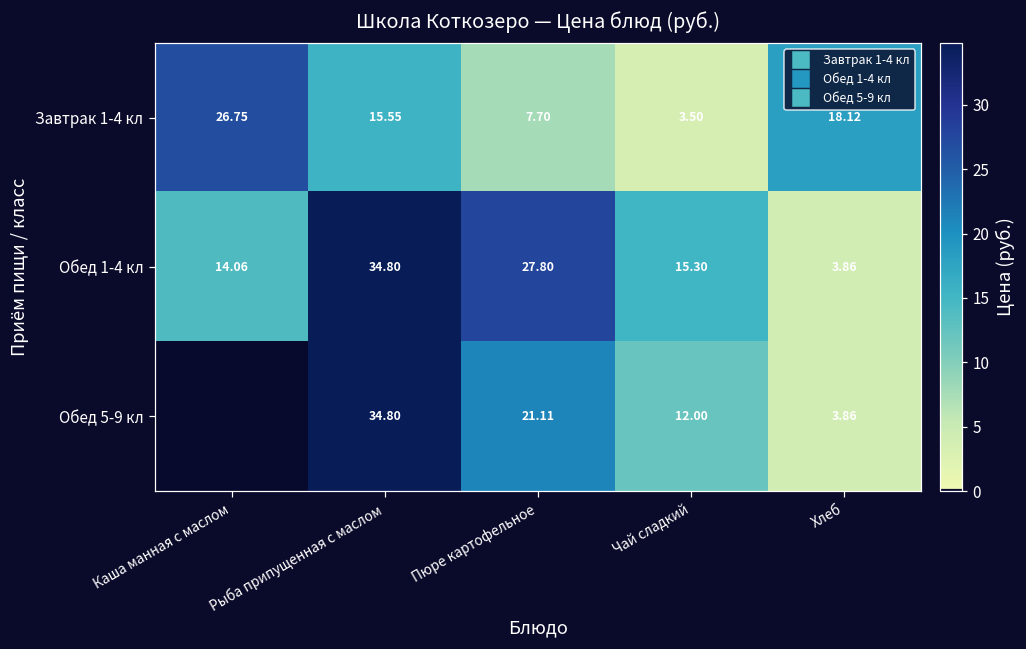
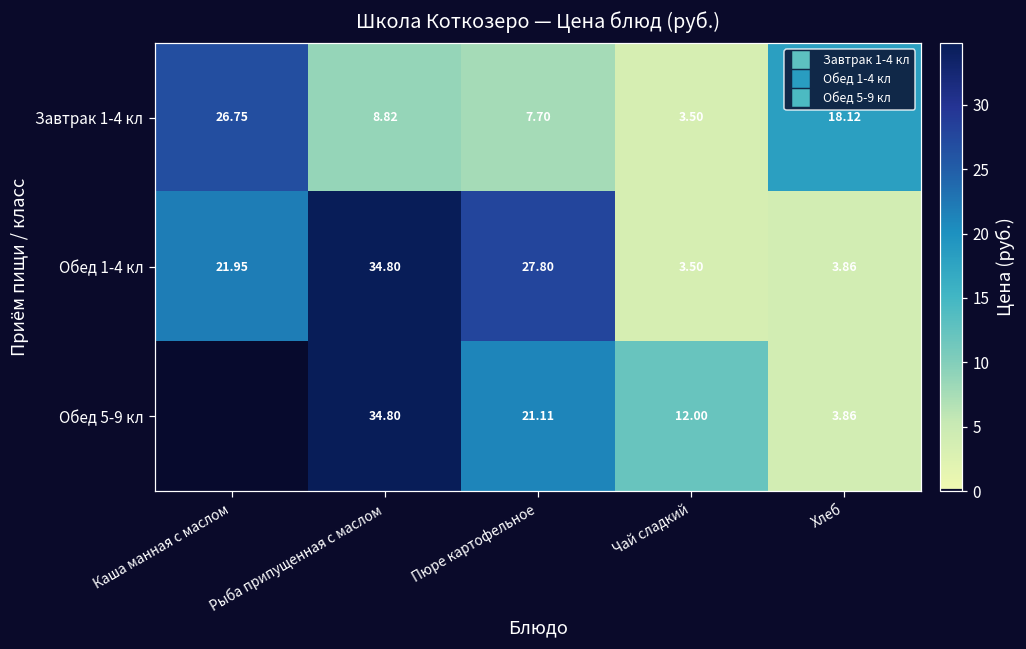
Завтрак 1-4 кл, Рыба припущенная с маслом: 15.55 -> 8.82
Обед 1-4 кл, Каша манная с маслом: 14.06 -> 21.95
Обед 1-4 кл, Чай сладкий: 15.30 -> 3.50
